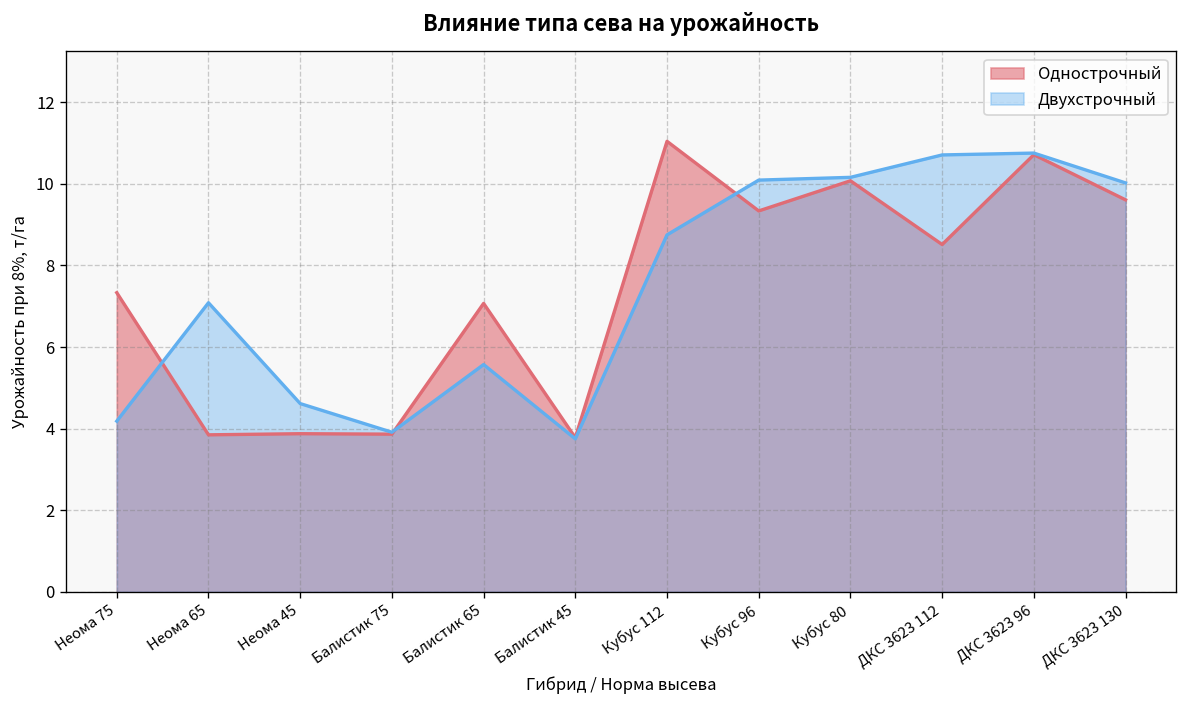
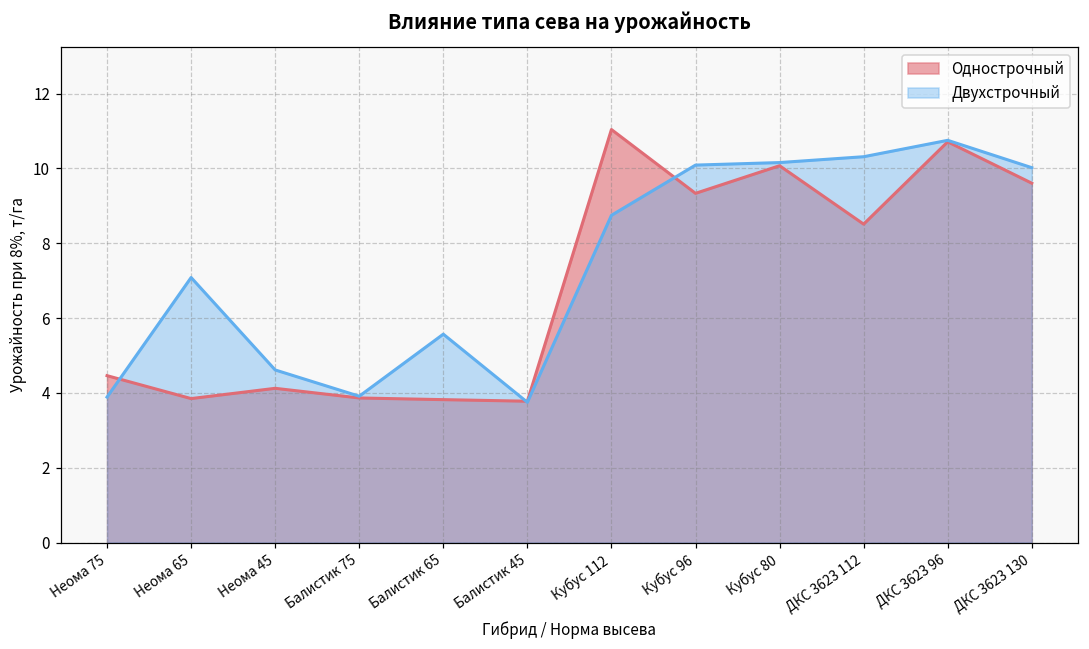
Однострочный, Неома 75: 7.3 -> 4.5
Двухстрочный, Неома 75: 4.2 -> 3.9
Однострочный, Неома 45: 3.9 -> 4.1
Однострочный, Балистик 65: 7.1 -> 3.8
Двухстрочный, ДКС 3623 112: 10.7 -> 10.3
